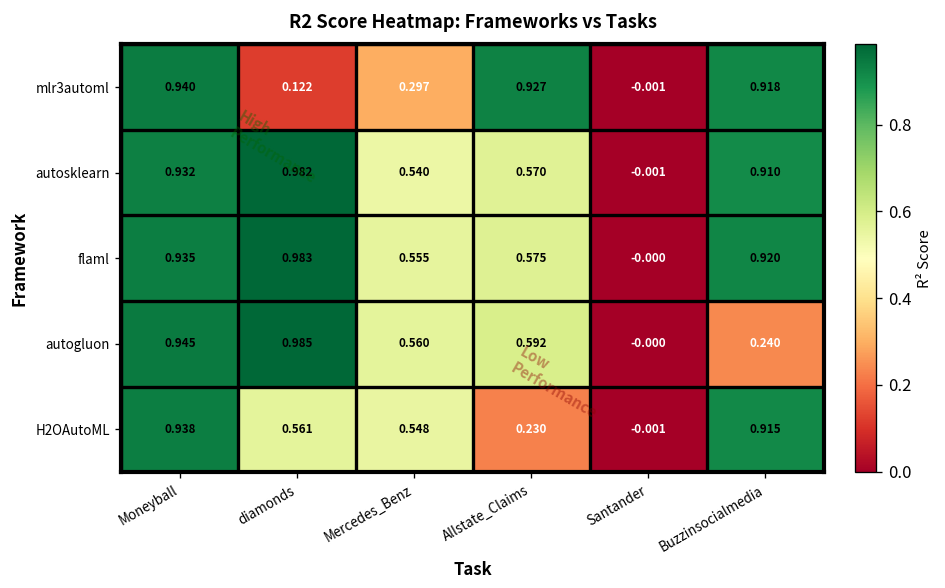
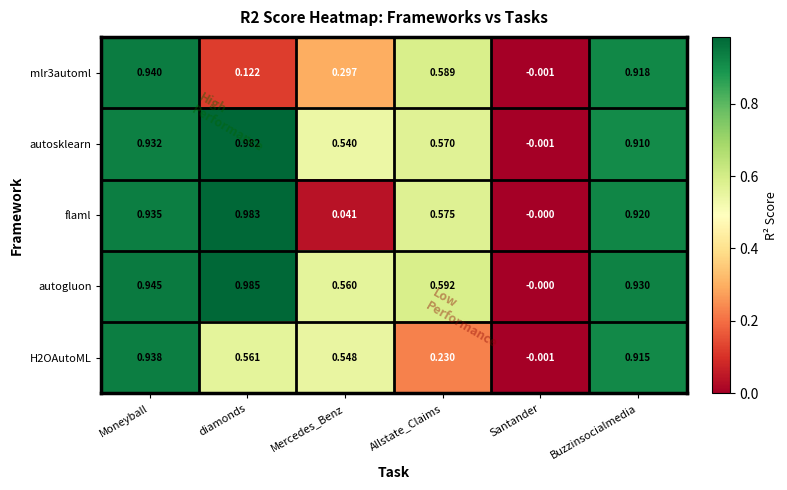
mlr3automl, Allstate_Claims: 0.927 -> 0.589
flaml, Mercedes_Benz: 0.555 -> 0.041
autogluon, Buzzinsocialmedia: 0.240 -> 0.930
